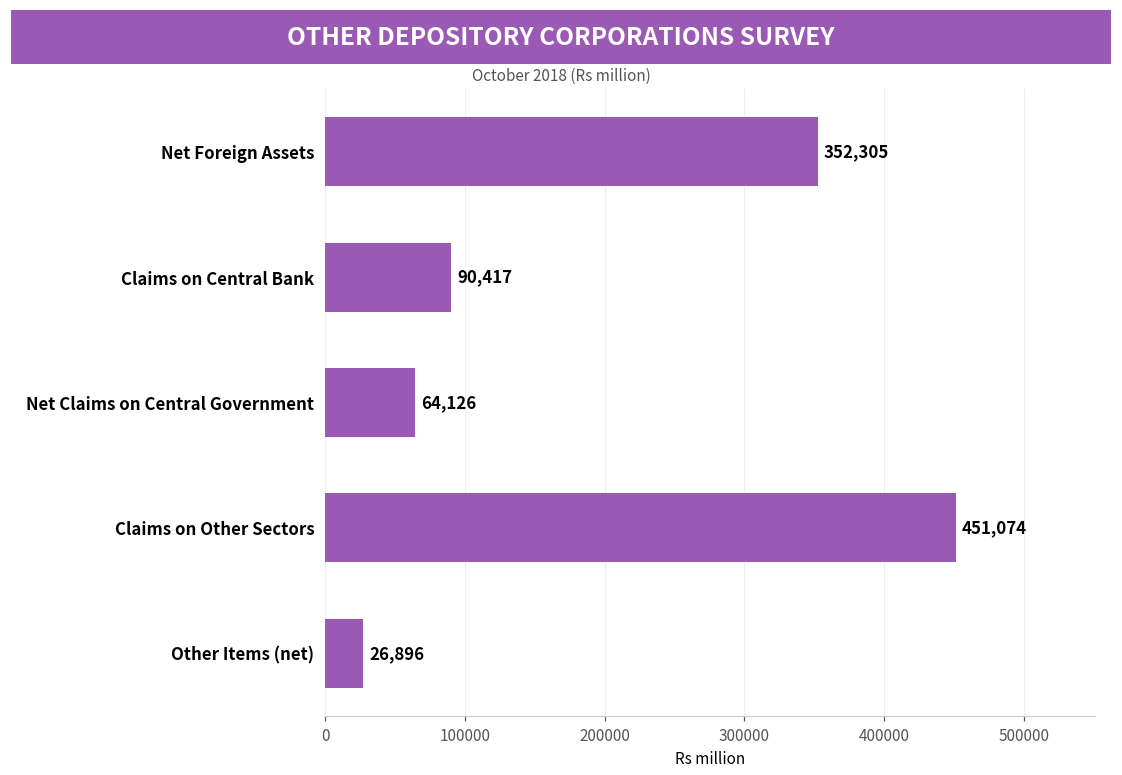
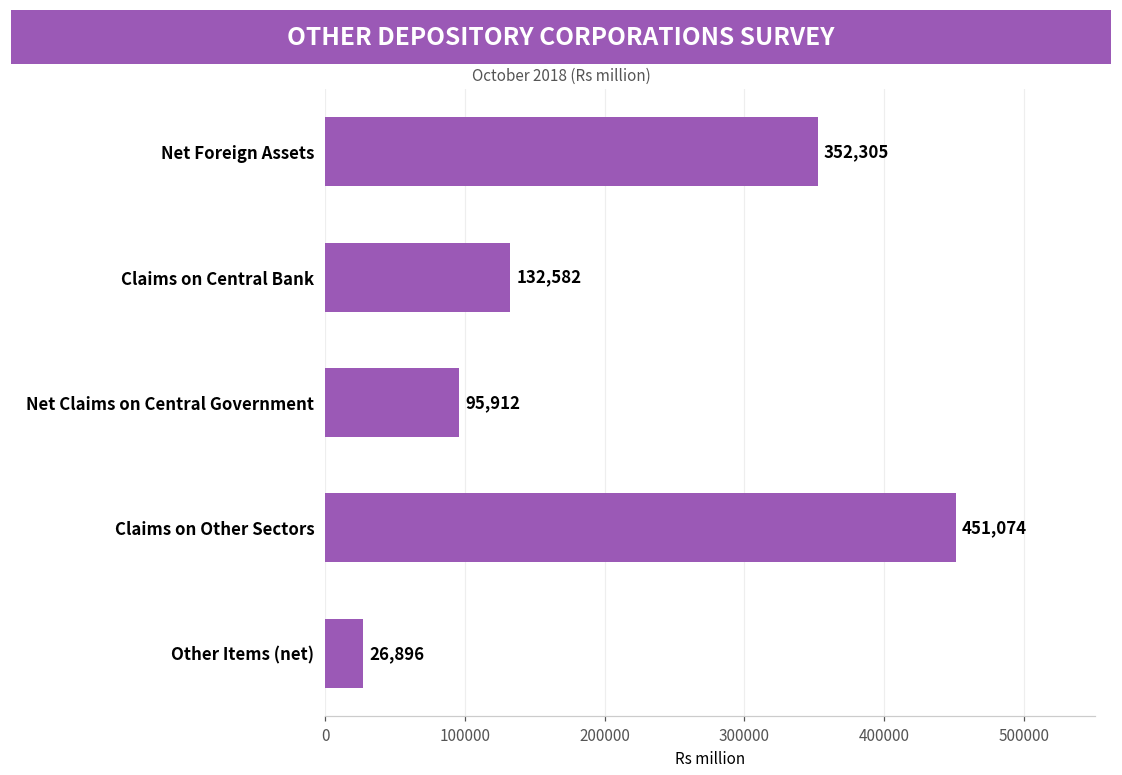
Claims on Central Bank: 90,417 -> 132,582
Net Claims on Central Government: 64,126 -> 95,912
